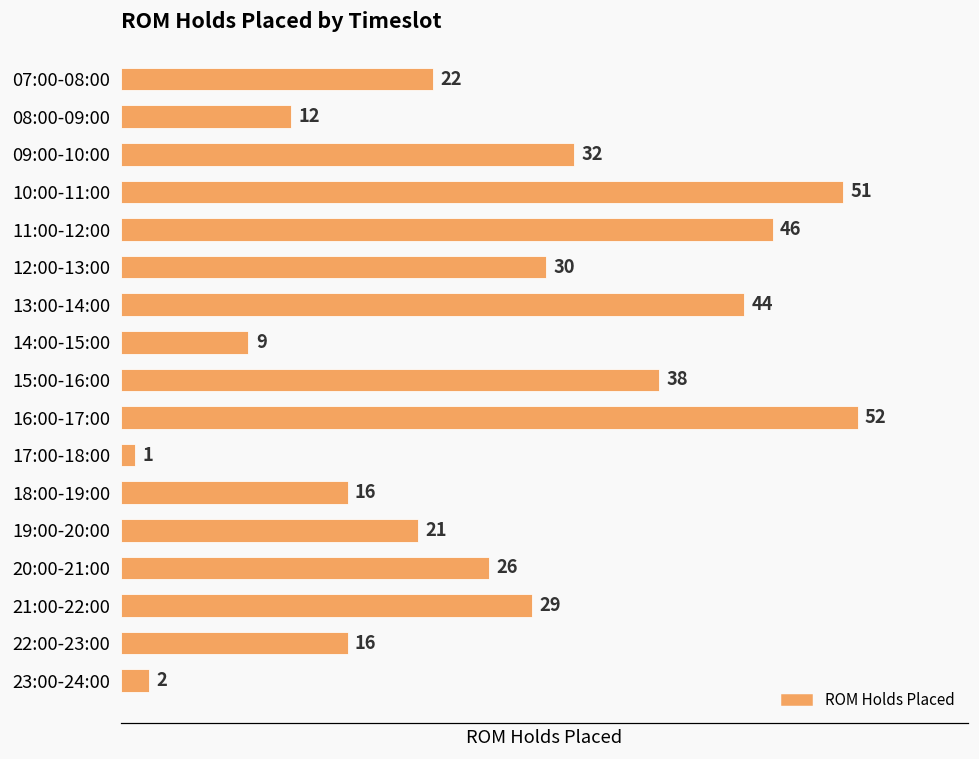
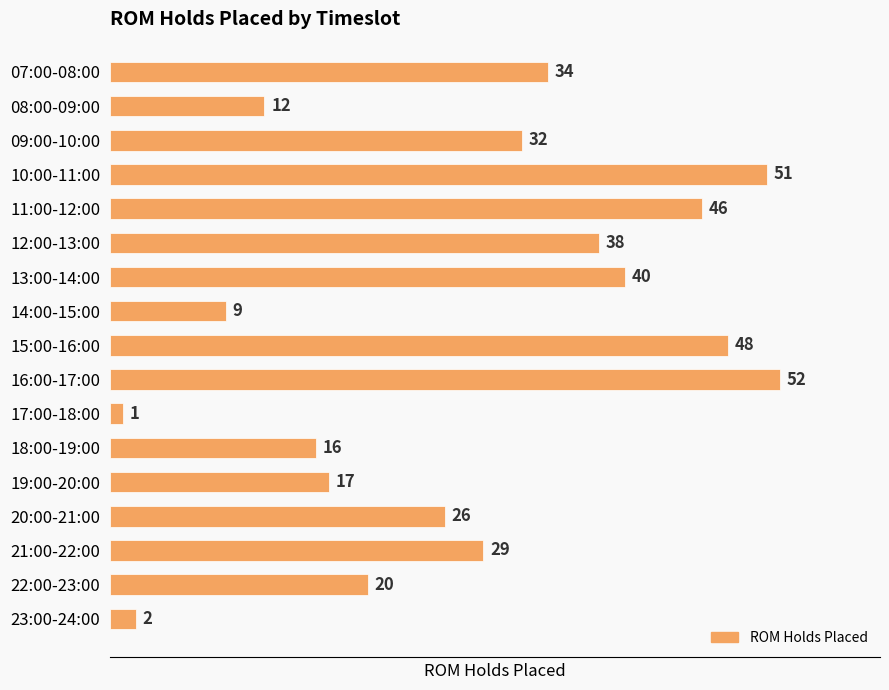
07:00-08:00: 22 -> 34
12:00-13:00: 30 -> 38
13:00-14:00: 44 -> 40
15:00-16:00: 38 -> 48
19:00-20:00: 21 -> 17
22:00-23:00: 16 -> 20
